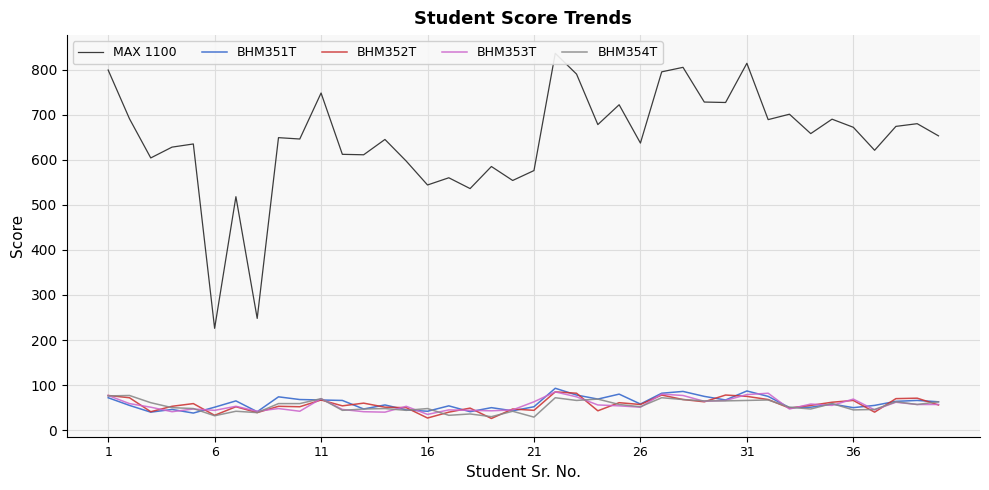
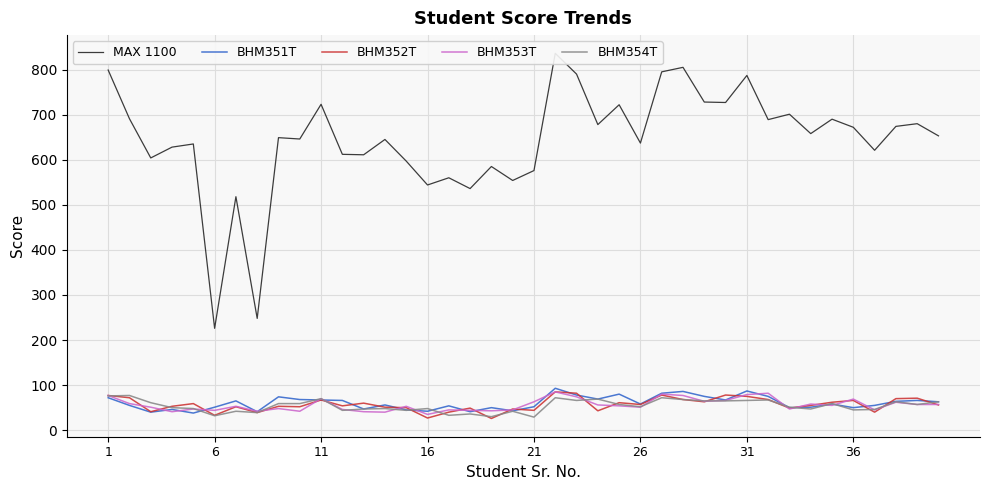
MAX 1100, 11: 750 -> 720
MAX 1100, 31: 810 -> 790
